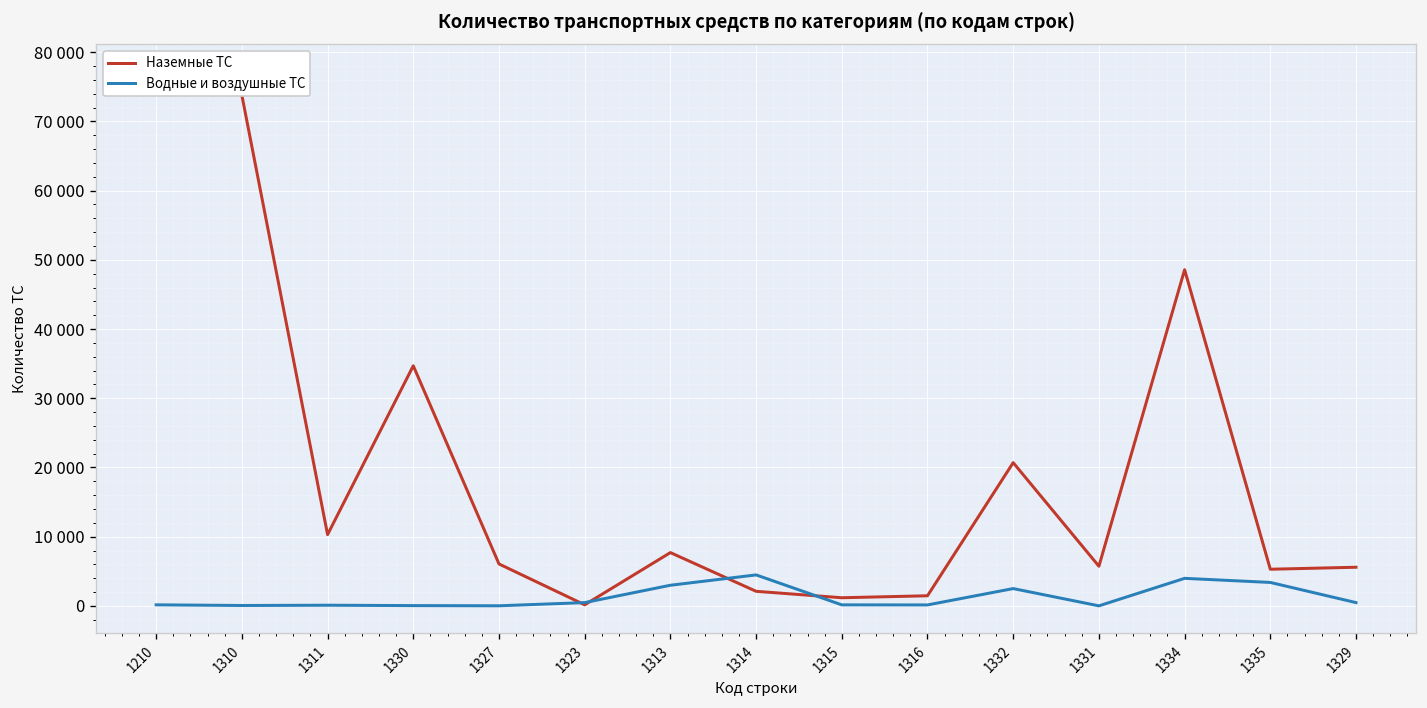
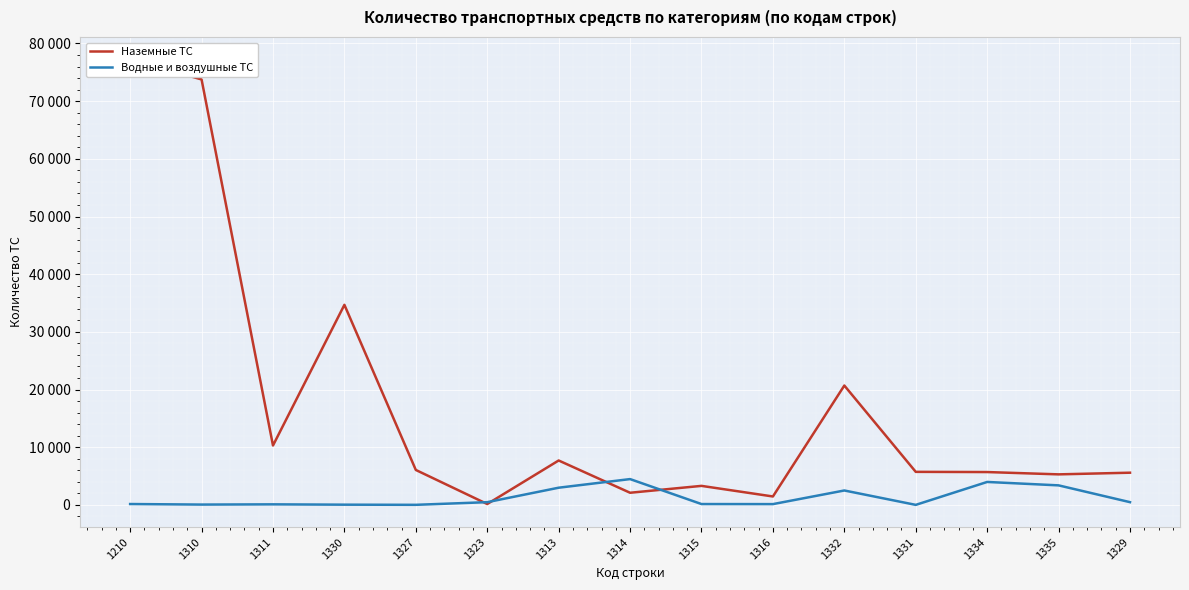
Наземные ТС, 1315: 1000 -> 3000
Наземные ТС, 1334: 49000 -> 6000
